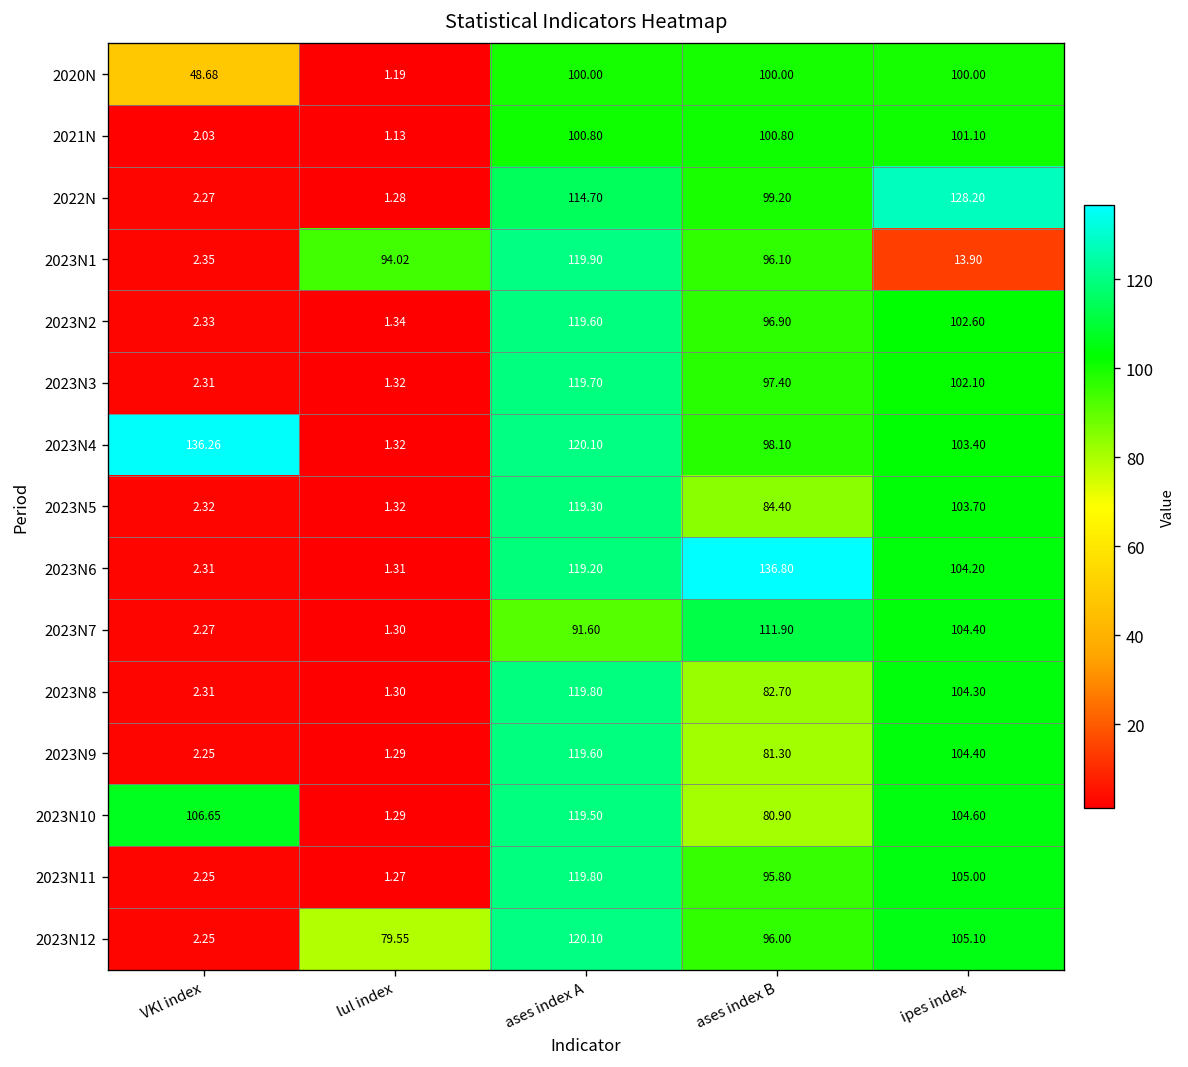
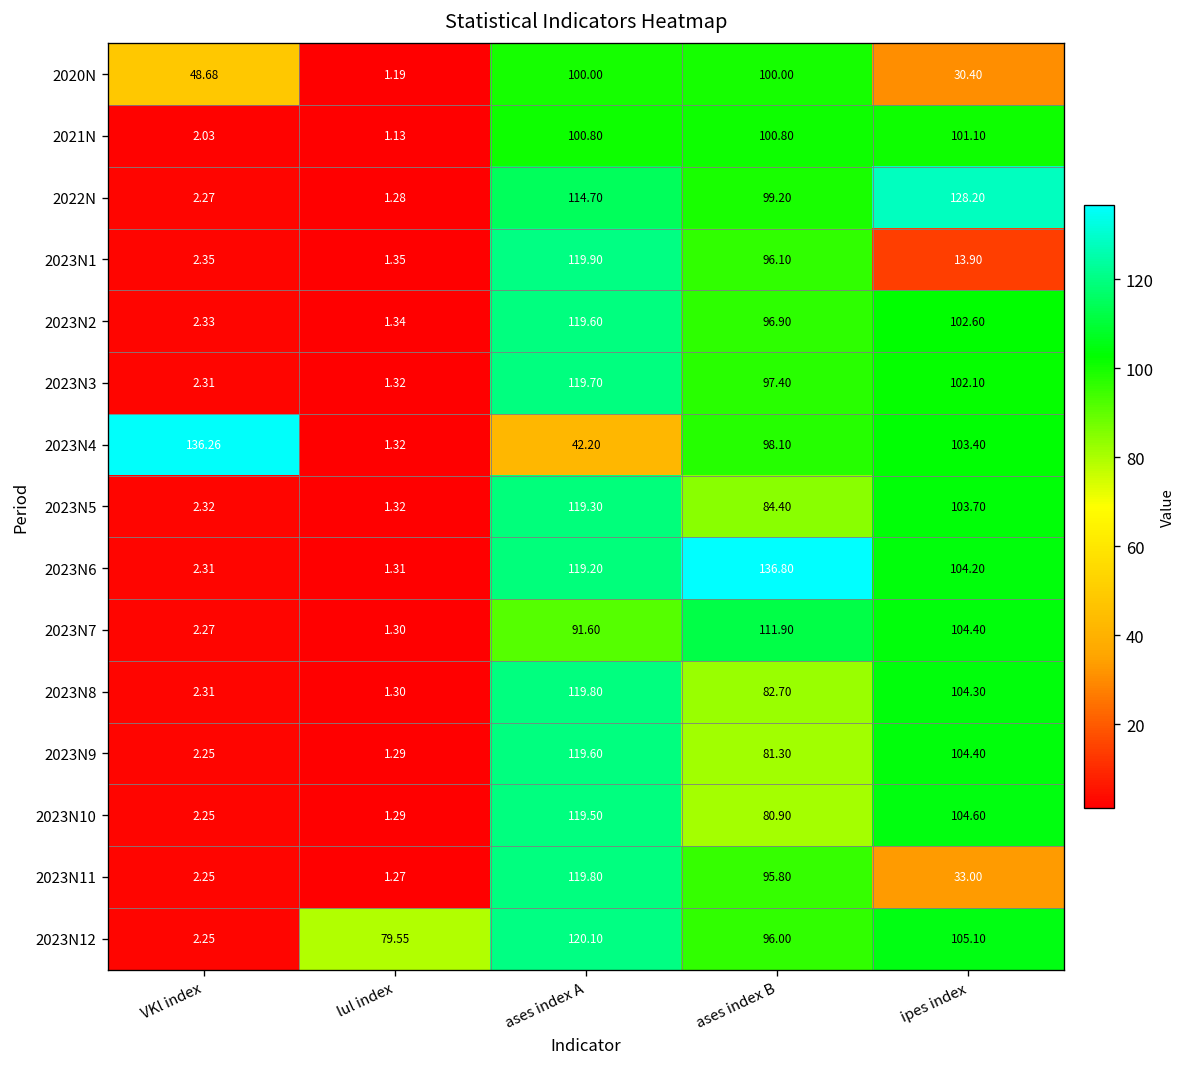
2020N, ipes index: 100.00 -> 30.40
2023N1, lul index: 94.02 -> 1.35
2023N4, ases index A: 120.10 -> 42.20
2023N10, VKl index: 106.65 -> 2.25
2023N11, ipes index: 105.00 -> 33.00
